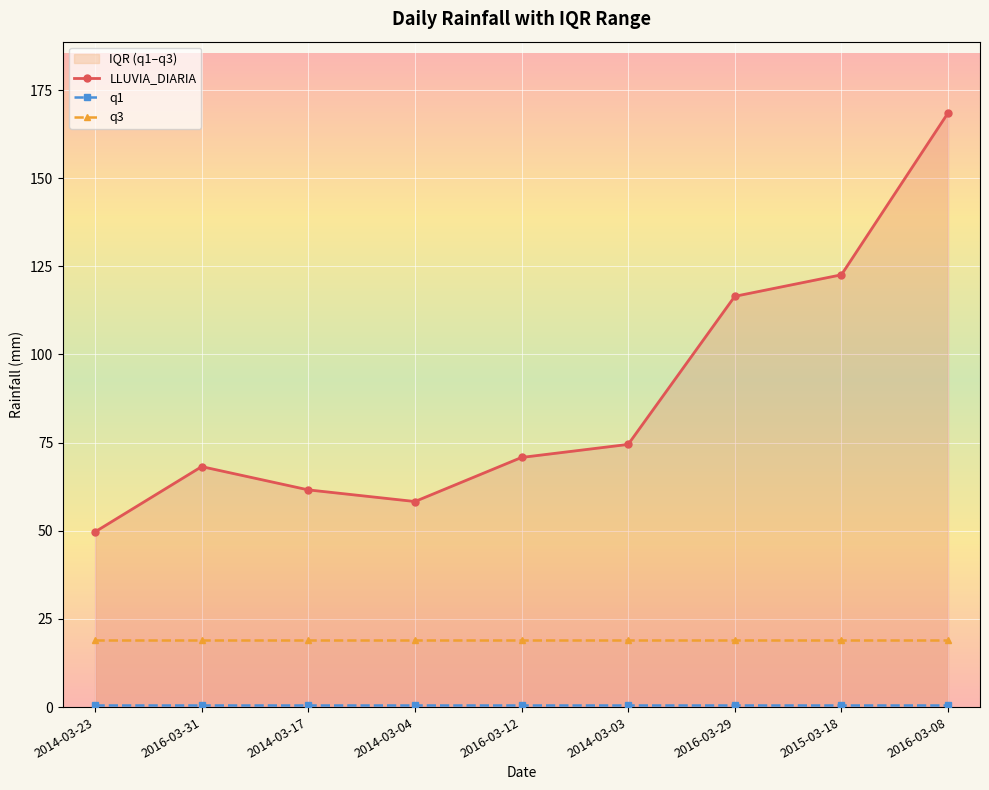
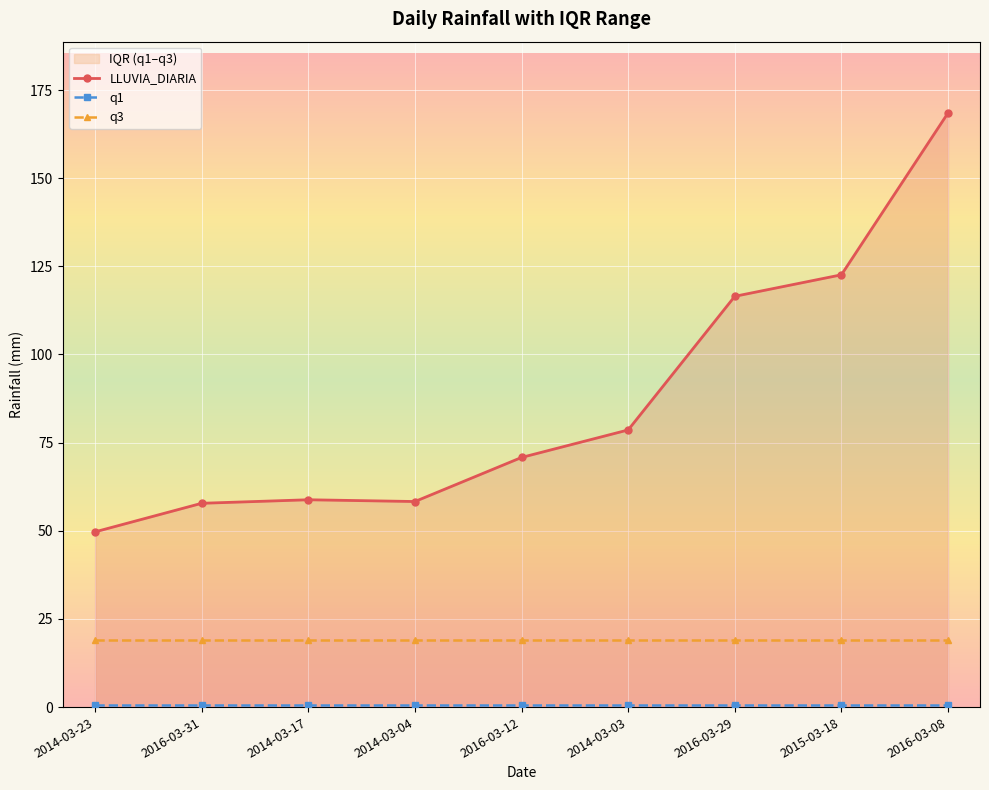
LLUVIA_DIARIA, 2016-03-31: 68 -> 58
LLUVIA_DIARIA, 2014-03-17: 62 -> 59
LLUVIA_DIARIA, 2014-03-03: 75 -> 79
